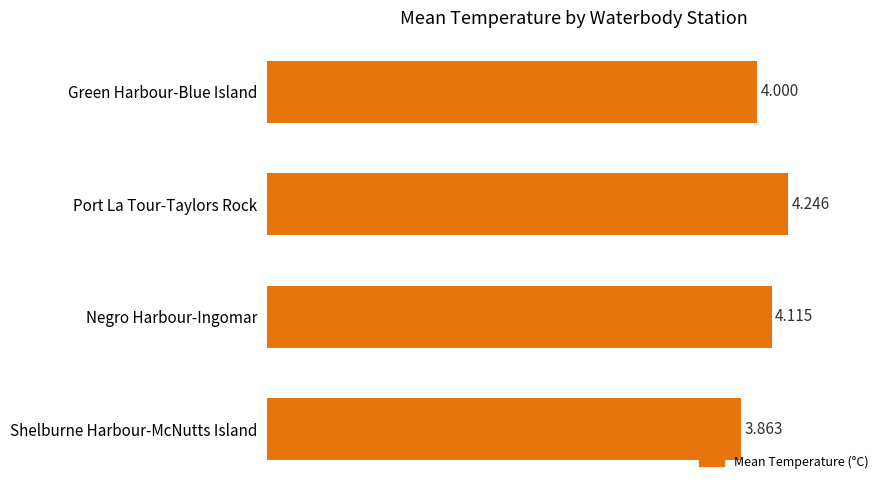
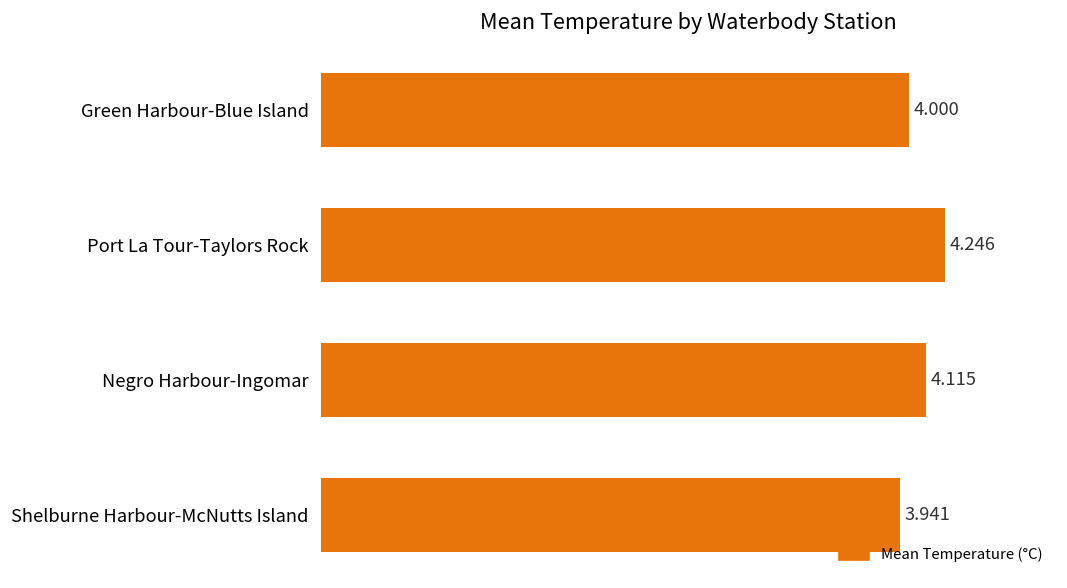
Shelburne Harbour-McNutts Island: 3.863 -> 3.941
